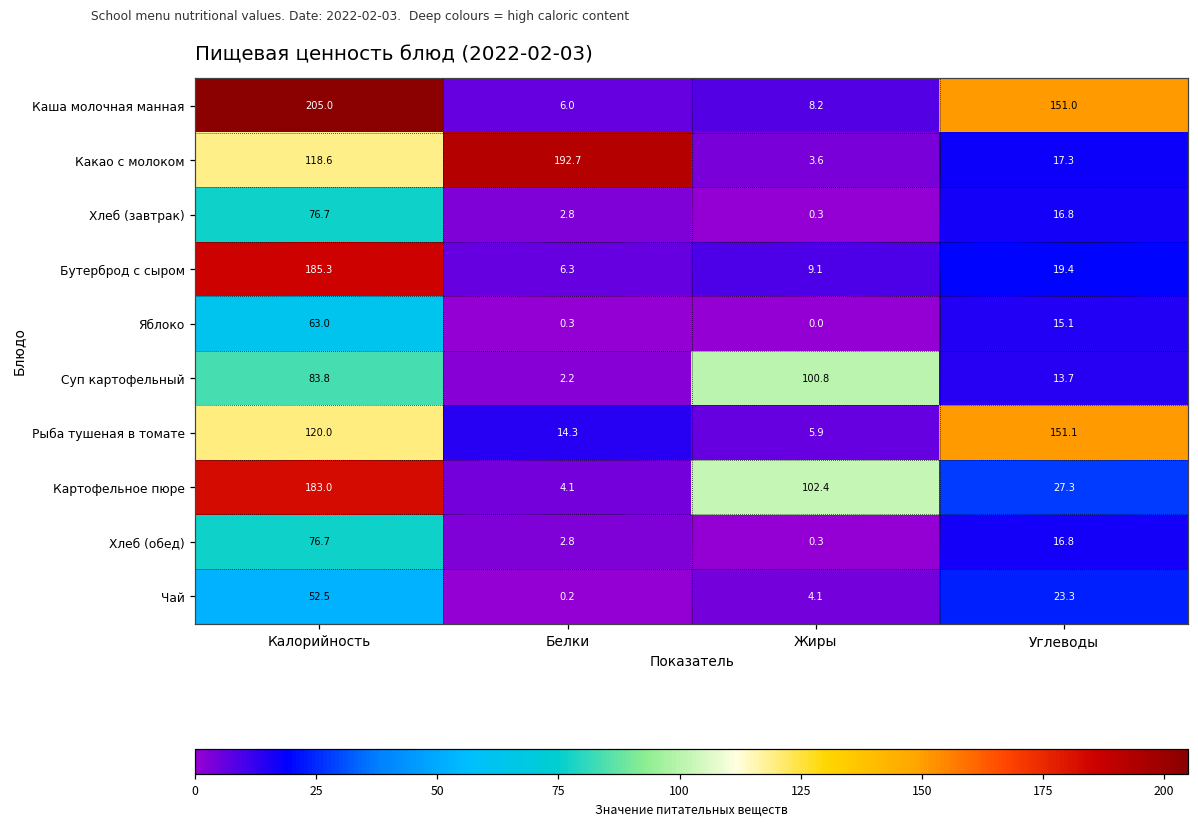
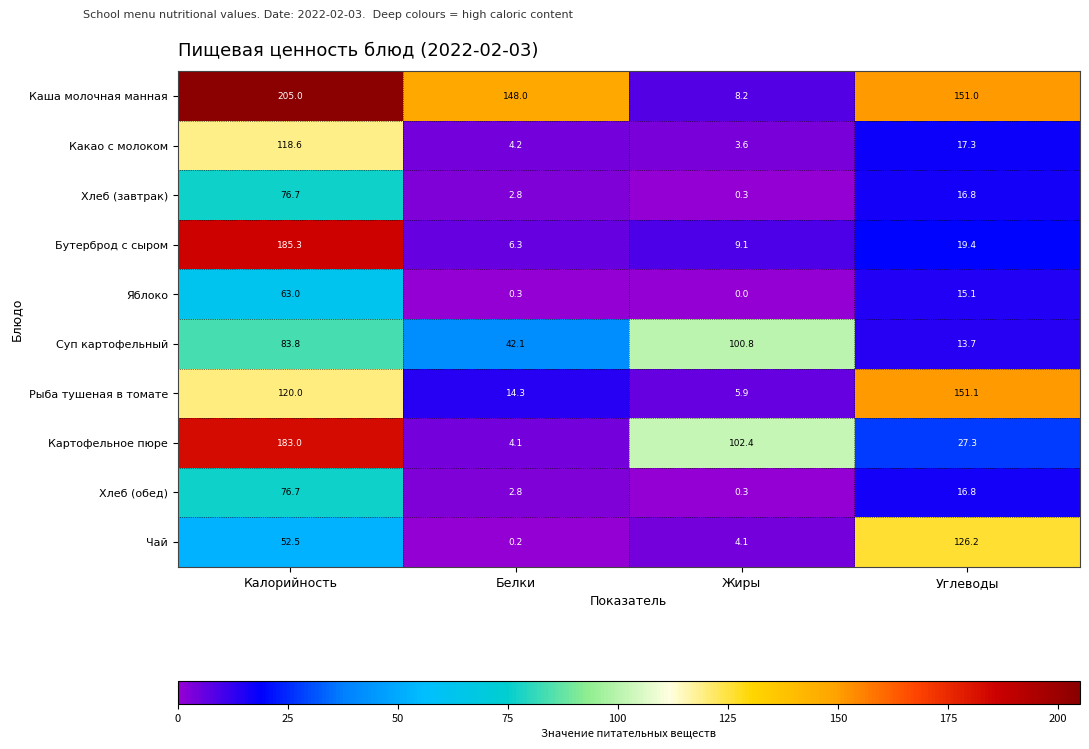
Каша молочная манная, Белки: 6.0 -> 148.0
Какао с молоком, Белки: 192.7 -> 4.2
Суп картофельный, Белки: 2.2 -> 42.1
Чай, Углеводы: 23.3 -> 126.2
